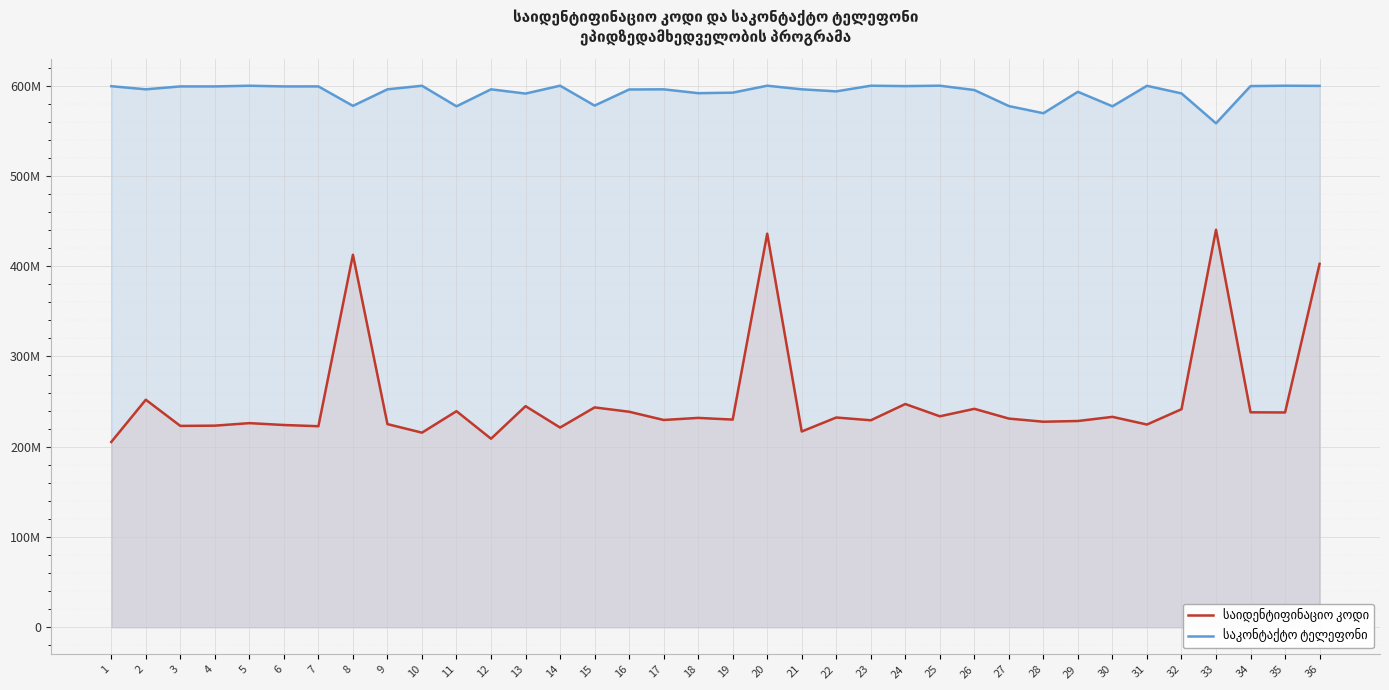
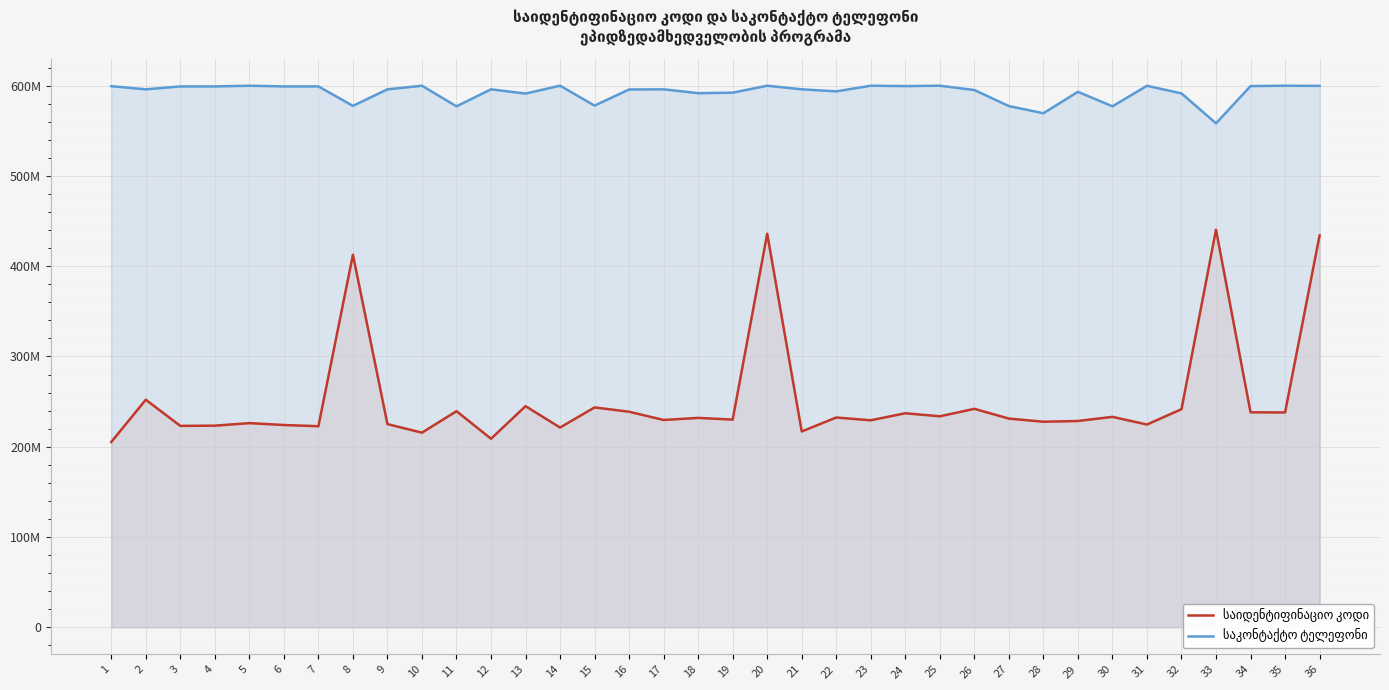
საიდენტიფინაციო კოდი, 24: 250000000 -> 240000000
საიდენტიფინაციო კოდი, 36: 400000000 -> 430000000
